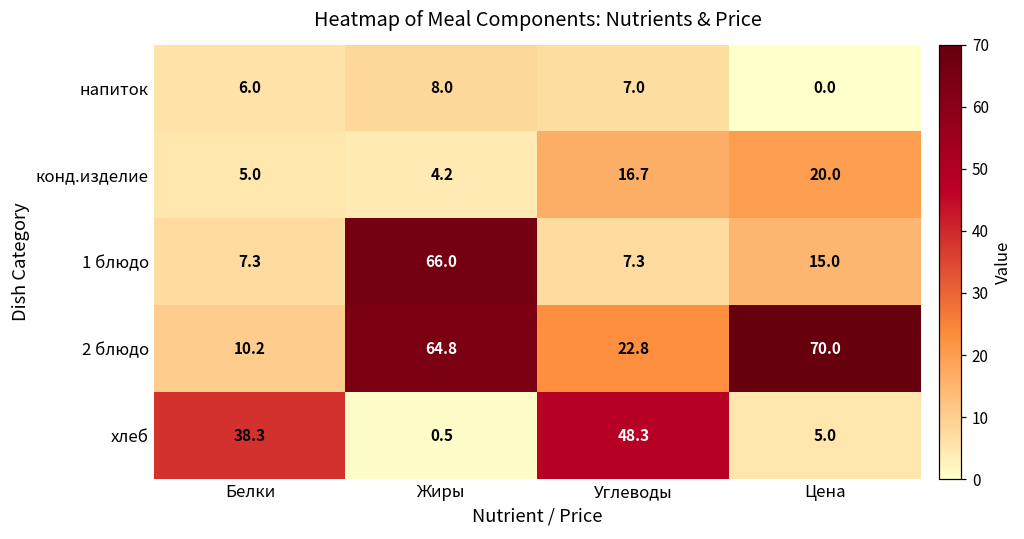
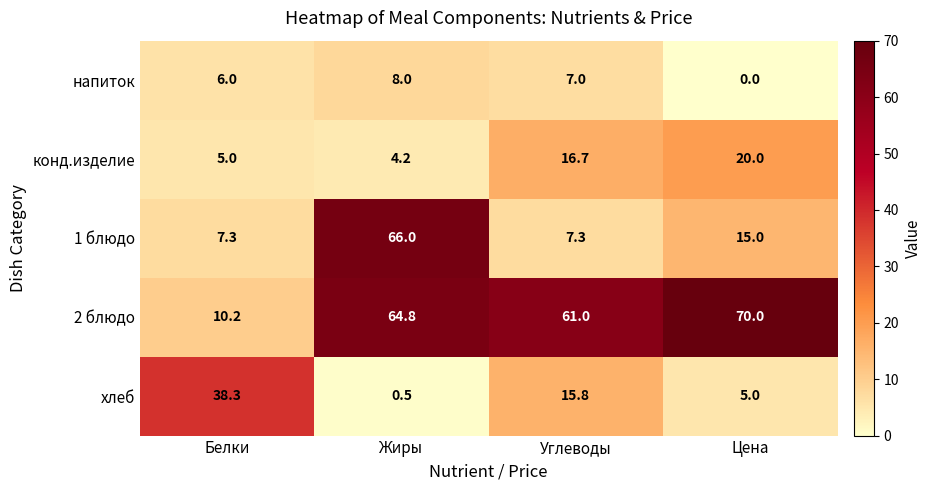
2 блюдо, Углеводы: 22.8 -> 61.0
хлеб, Углеводы: 48.3 -> 15.8
